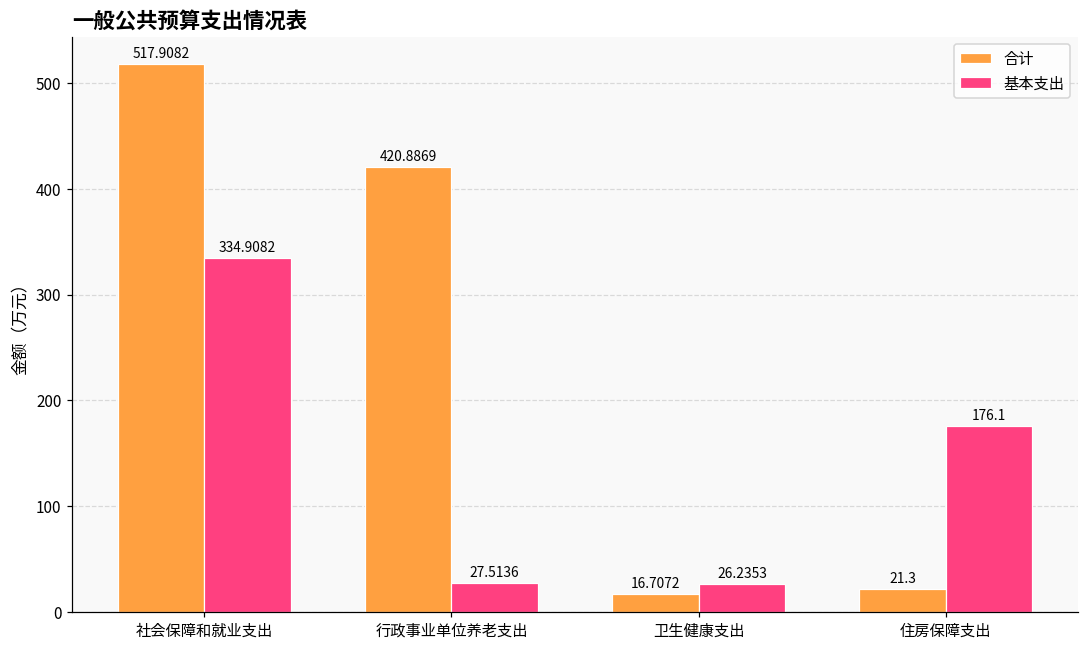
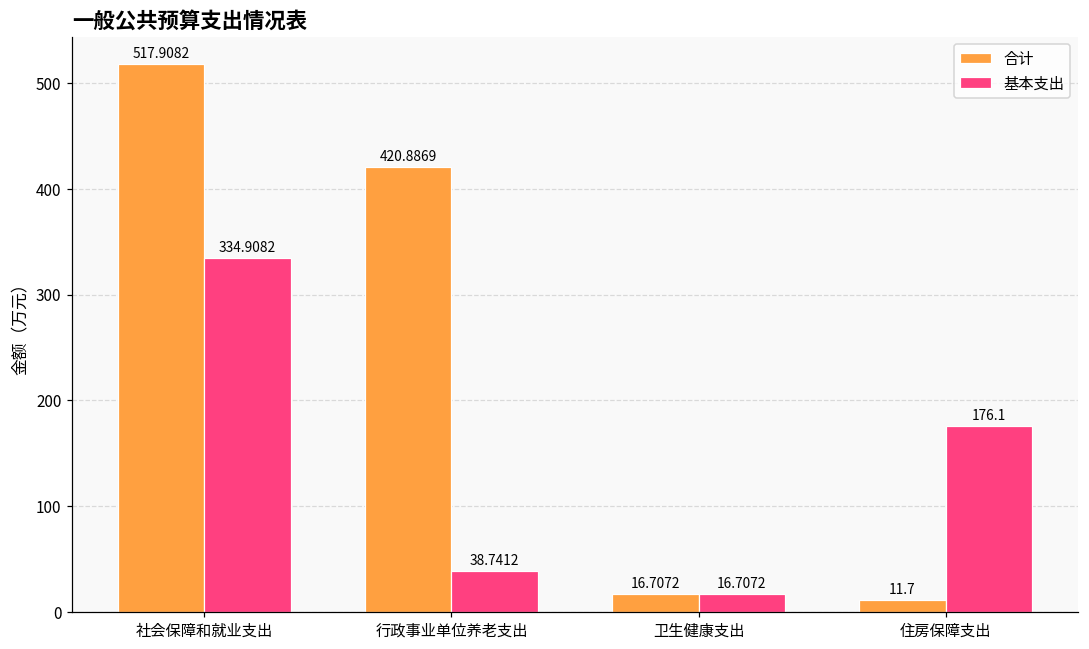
基本支出, 行政事业单位养老支出: 27.5136 -> 38.7412
基本支出, 卫生健康支出: 26.2353 -> 16.7072
合计, 住房保障支出: 21.3 -> 11.7
